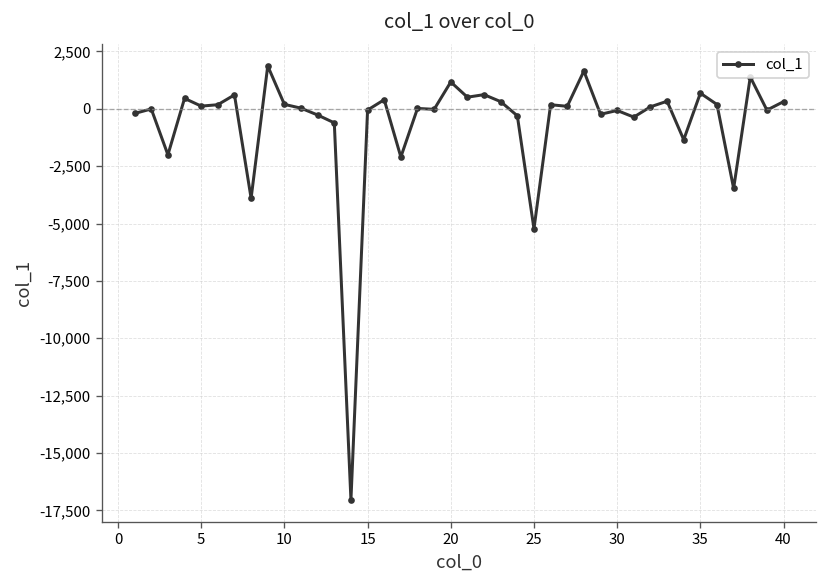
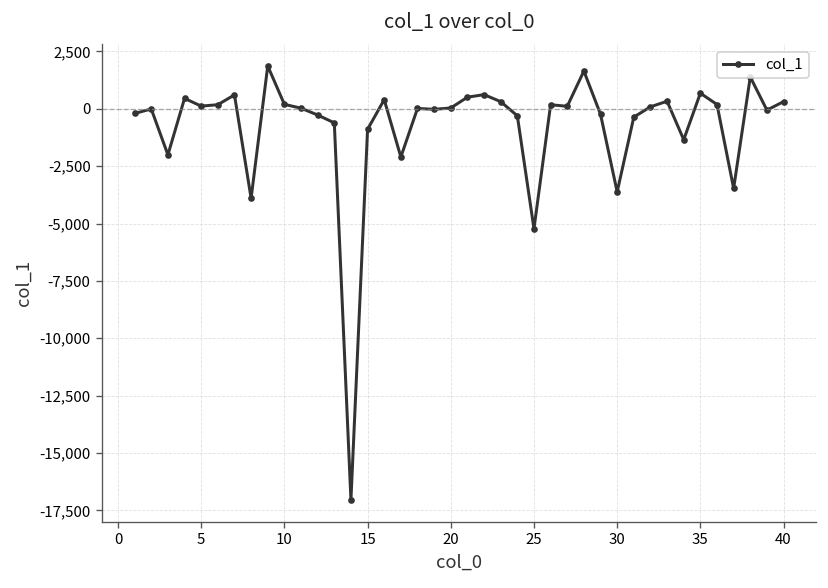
15: -100 -> -900
20: 1,200 -> 0
30: -100 -> -3,600
